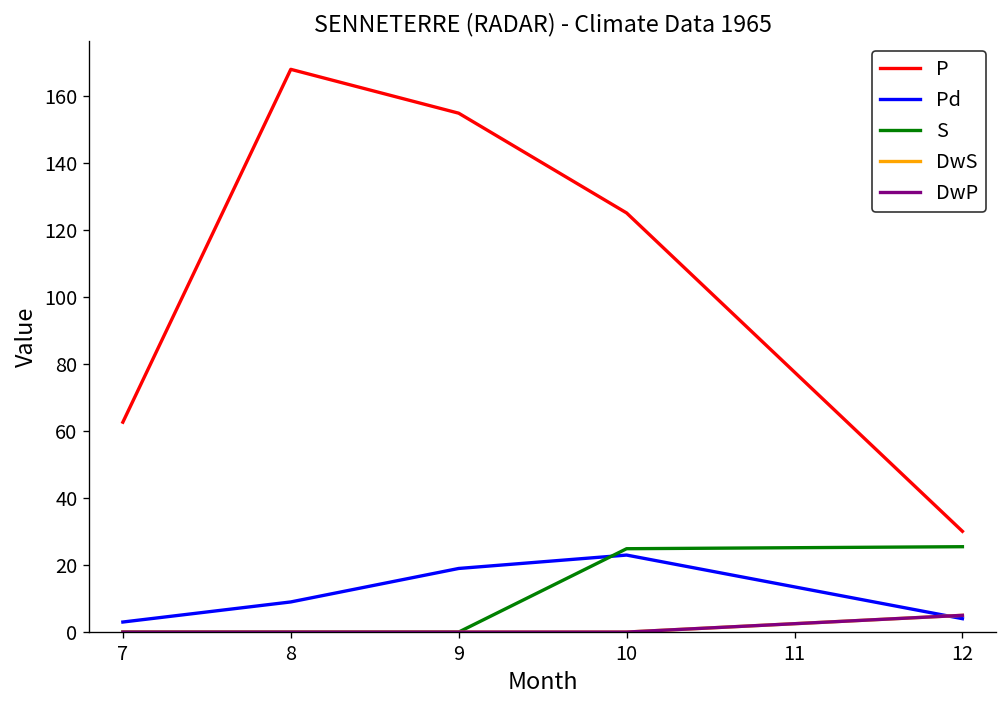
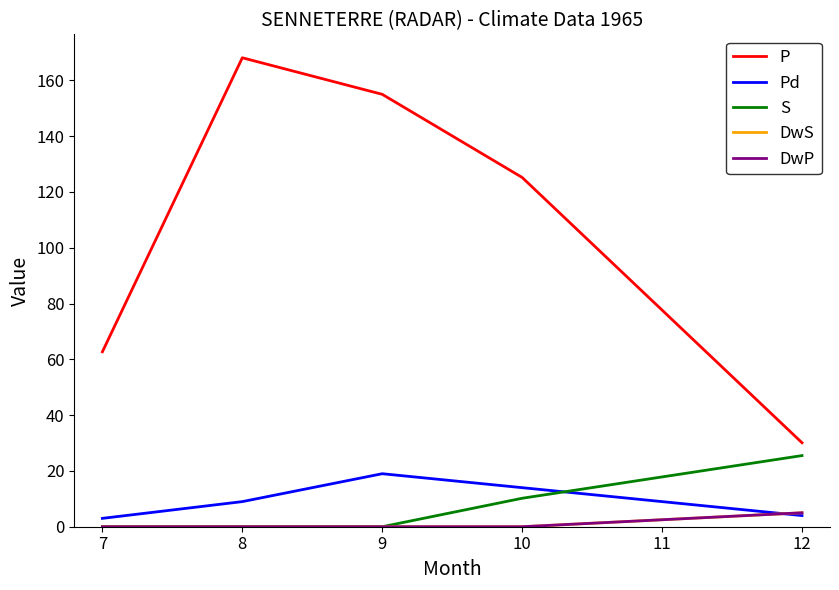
Pd, 10: 23 -> 14
S, 10: 25 -> 10
